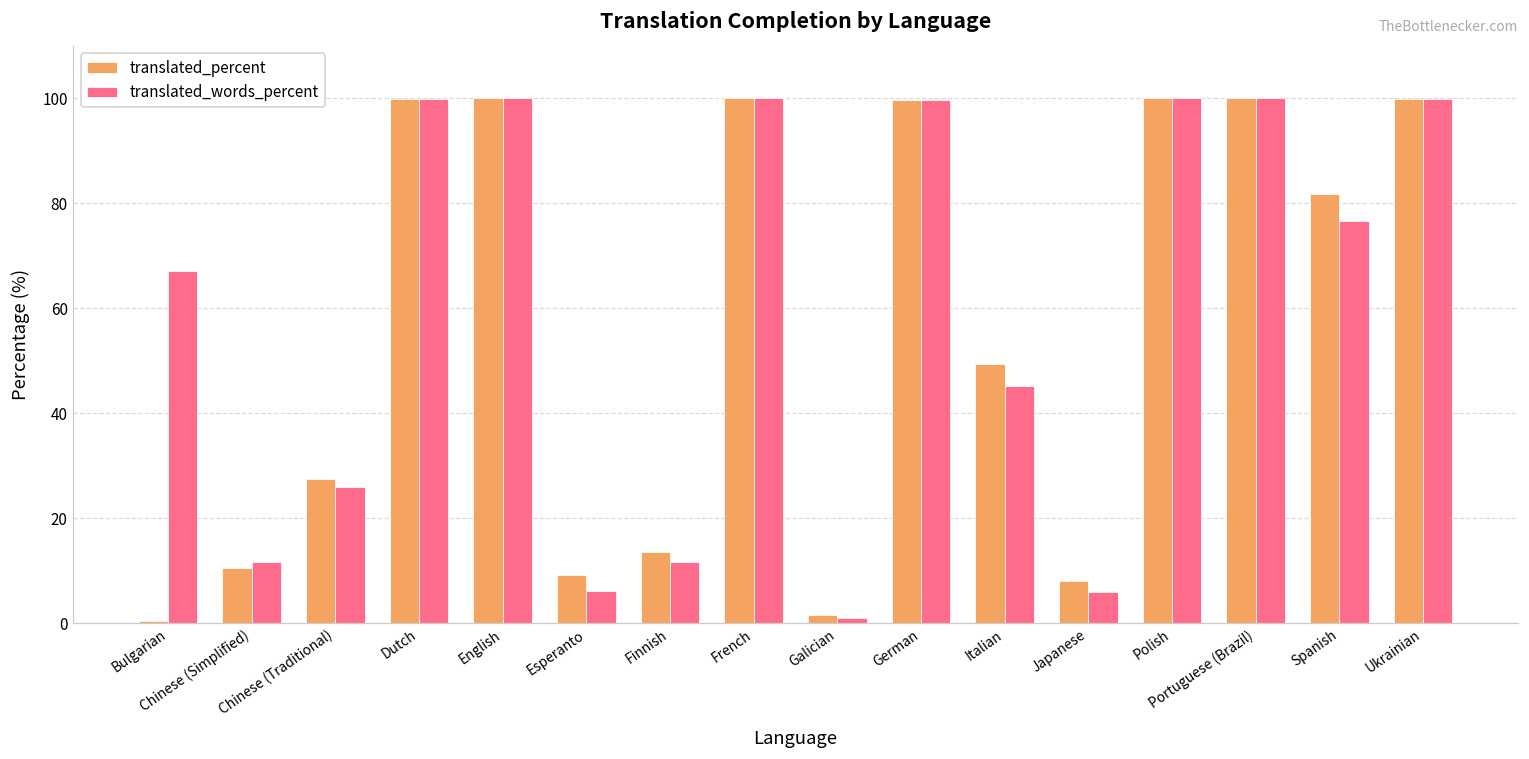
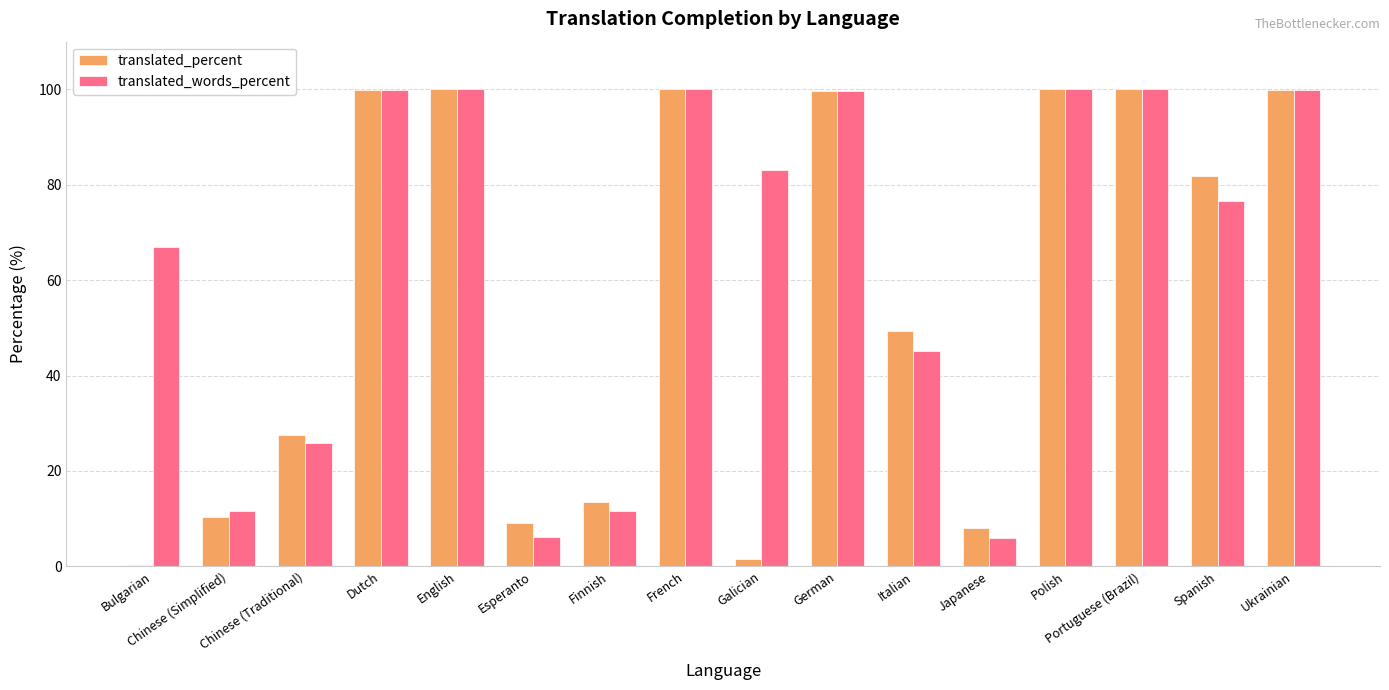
translated_words_percent, Galician: 1 -> 83
